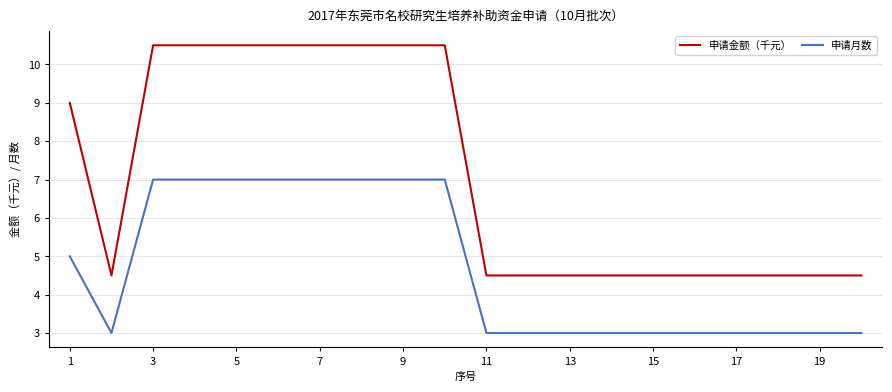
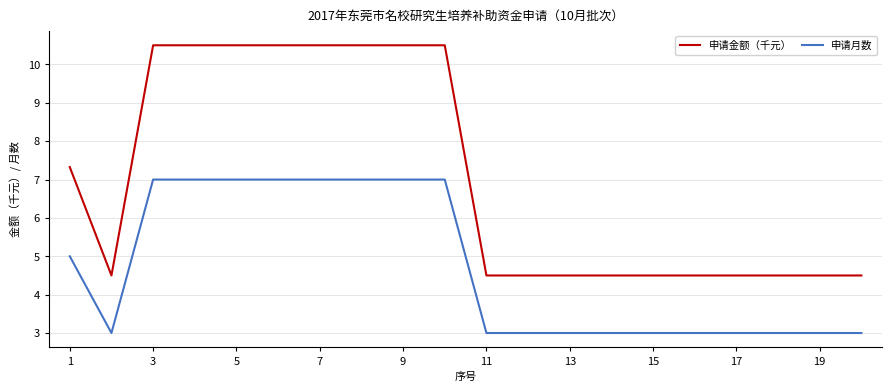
申请金额（千元）, 1: 9.0 -> 7.3
